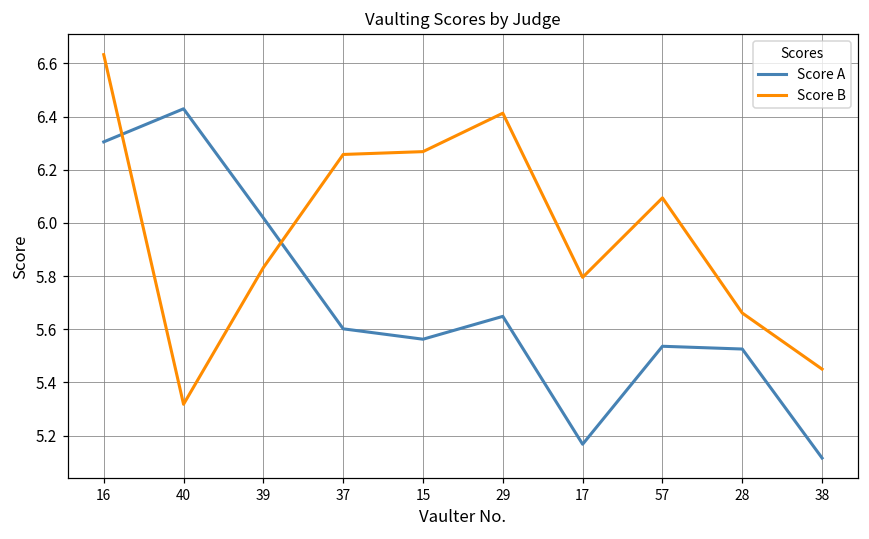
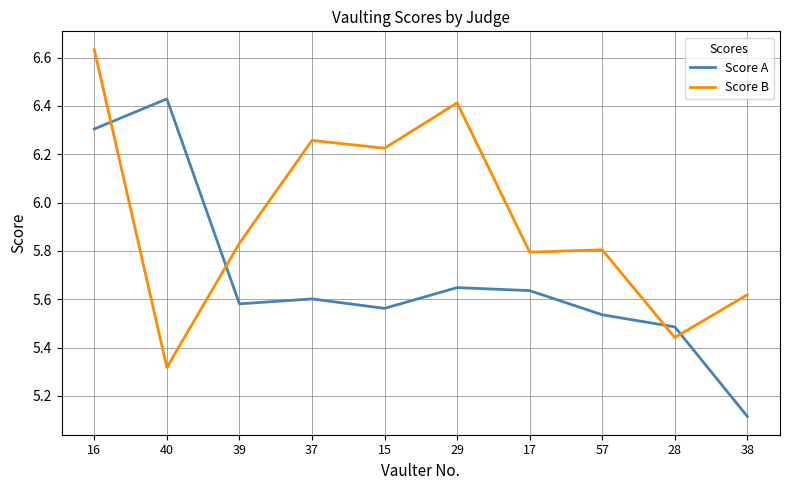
Score A, 39: 6.02 -> 5.58
Score B, 15: 6.27 -> 6.23
Score A, 17: 5.17 -> 5.64
Score B, 57: 6.09 -> 5.80
Score A, 28: 5.53 -> 5.49
Score B, 28: 5.66 -> 5.44
Score B, 38: 5.45 -> 5.62
